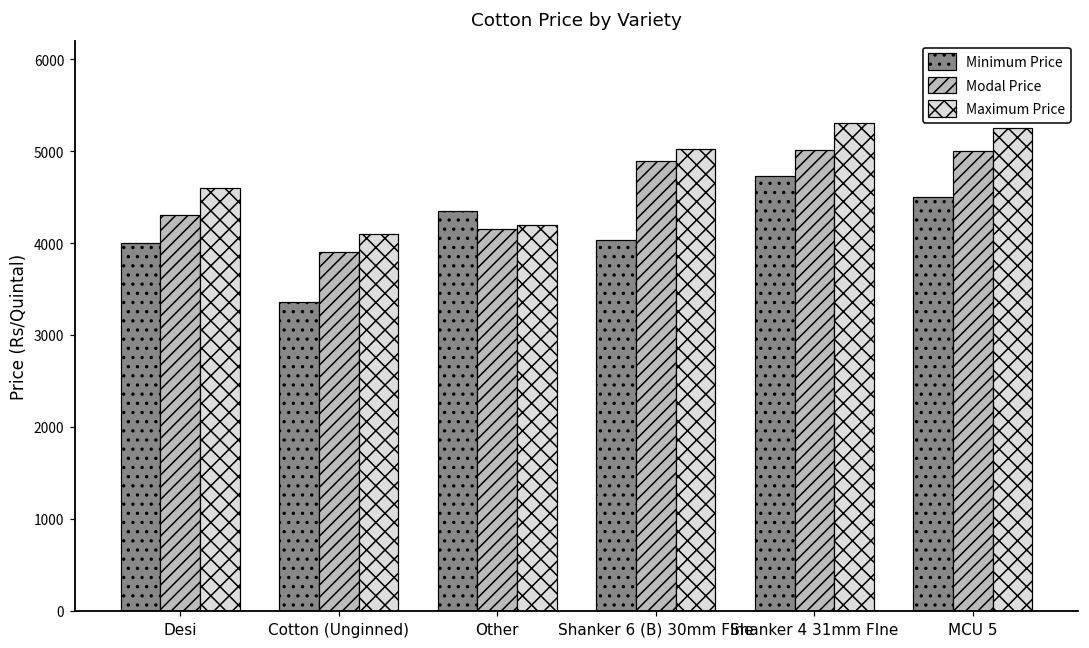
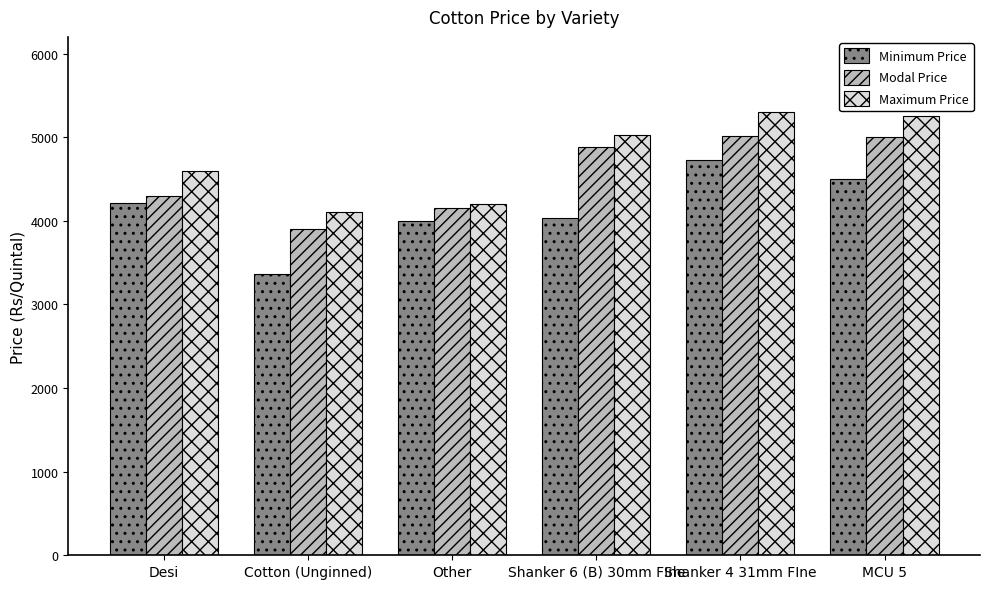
Minimum Price, Desi: 4000 -> 4200
Minimum Price, Other: 4300 -> 4000
